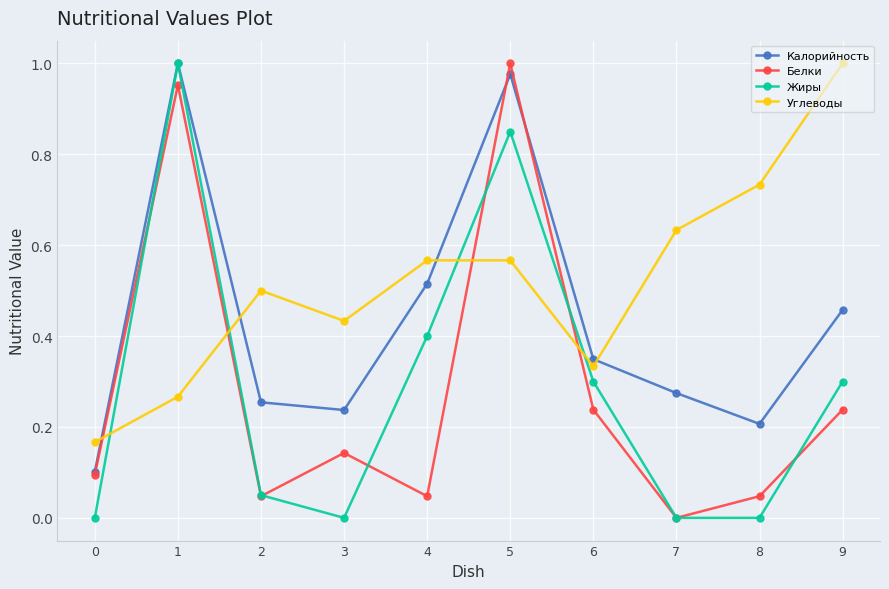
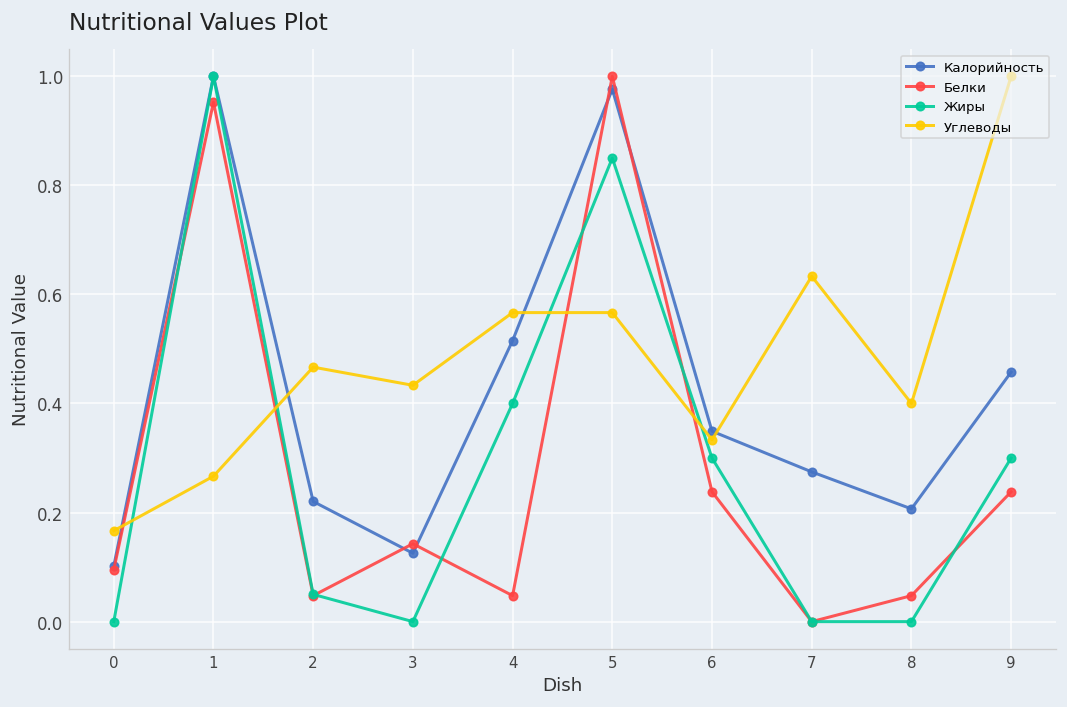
Калорийность, 2: 0.25 -> 0.22
Углеводы, 2: 0.50 -> 0.47
Калорийность, 3: 0.24 -> 0.13
Углеводы, 8: 0.73 -> 0.40
